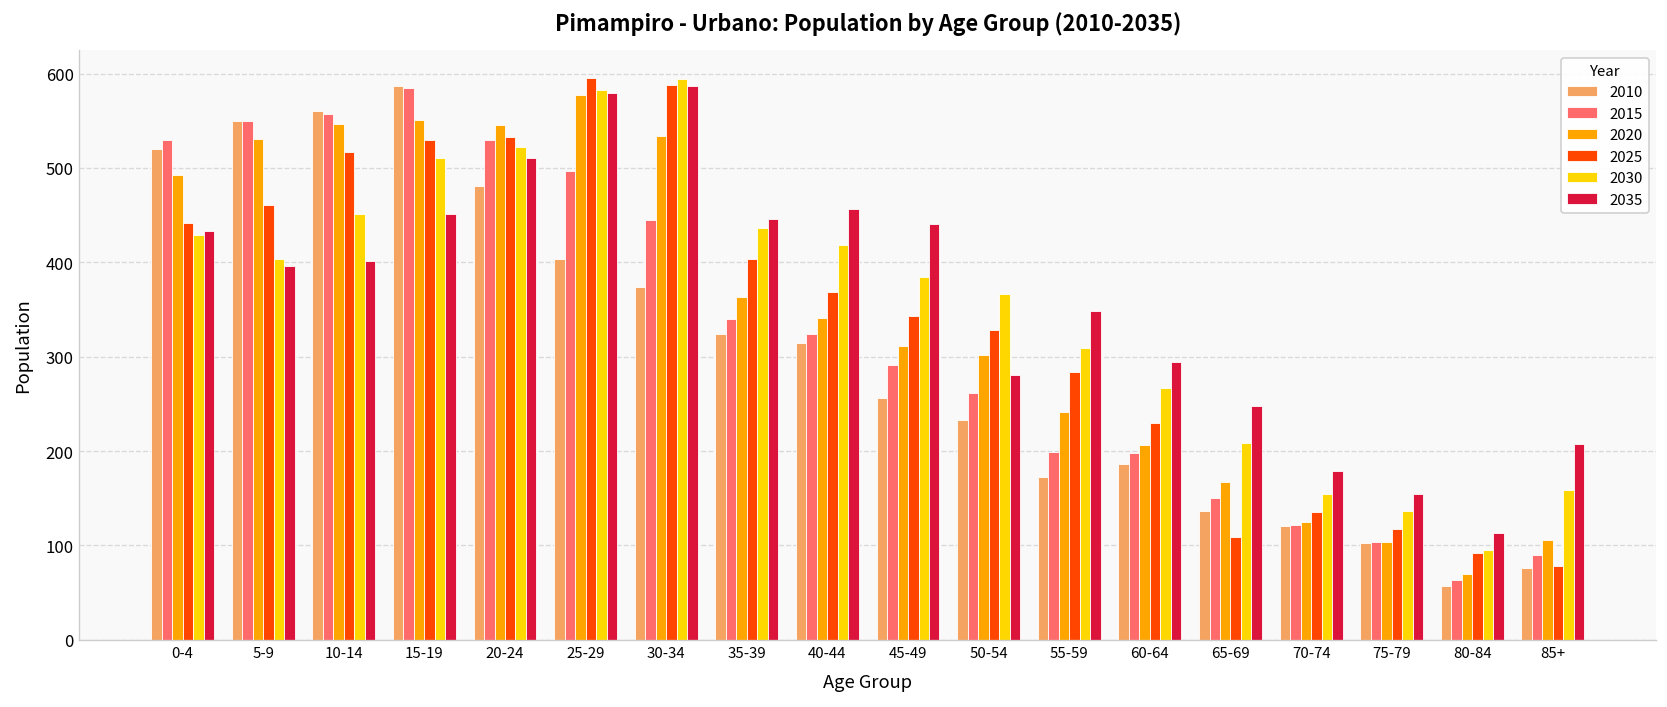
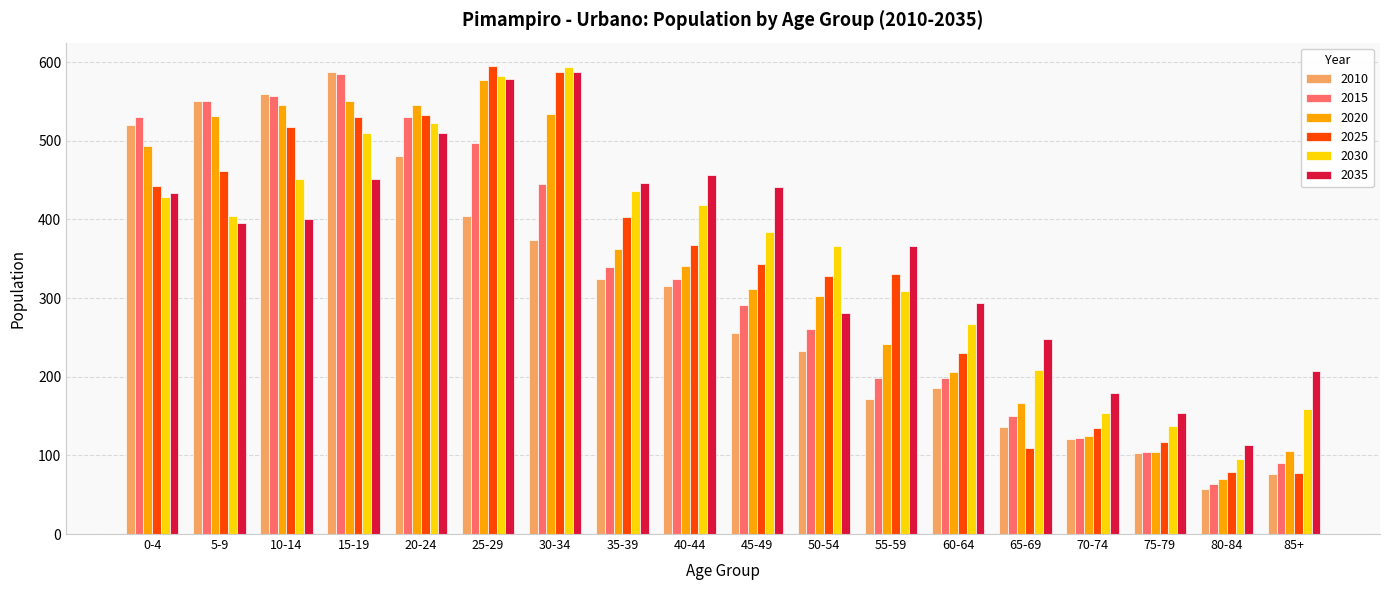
2025, 55-59: 280 -> 330
2035, 55-59: 350 -> 370
2025, 80-84: 90 -> 80
